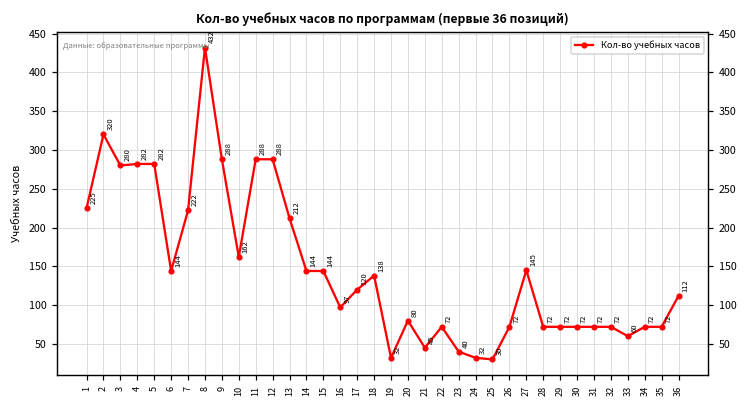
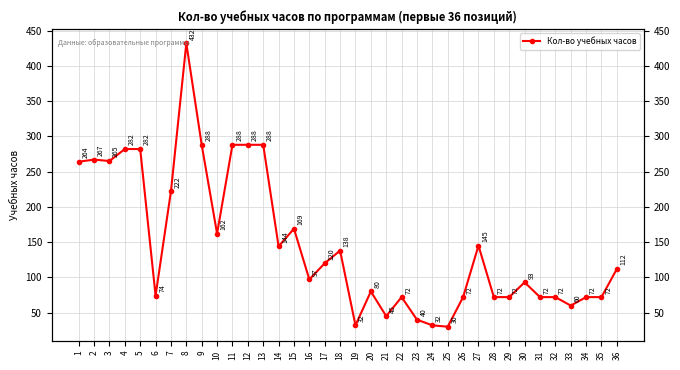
1: 225 -> 264
2: 320 -> 267
3: 280 -> 265
6: 144 -> 74
13: 212 -> 288
15: 144 -> 169
30: 72 -> 93
